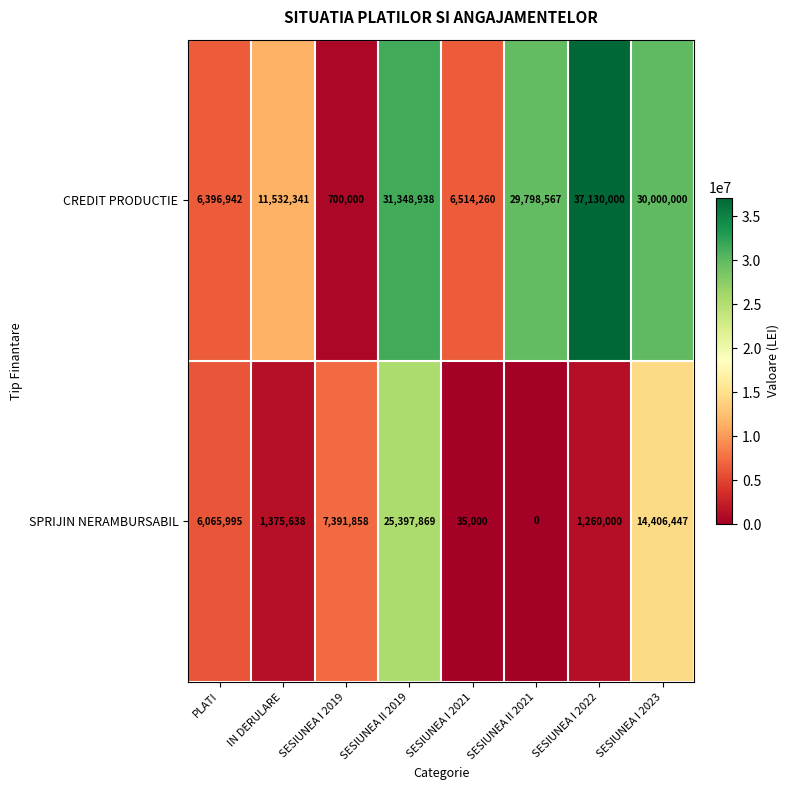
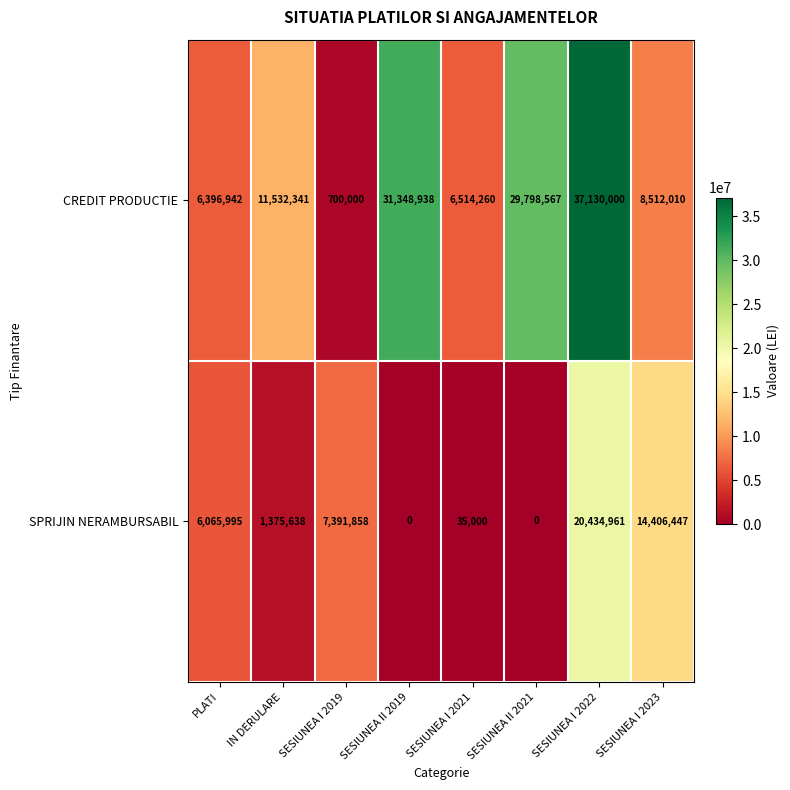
CREDIT PRODUCTIE, SESIUNEA I 2023: 30,000,000 -> 8,512,010
SPRIJIN NERAMBURSABIL, SESIUNEA II 2019: 25,397,869 -> 0
SPRIJIN NERAMBURSABIL, SESIUNEA I 2022: 1,260,000 -> 20,434,961
